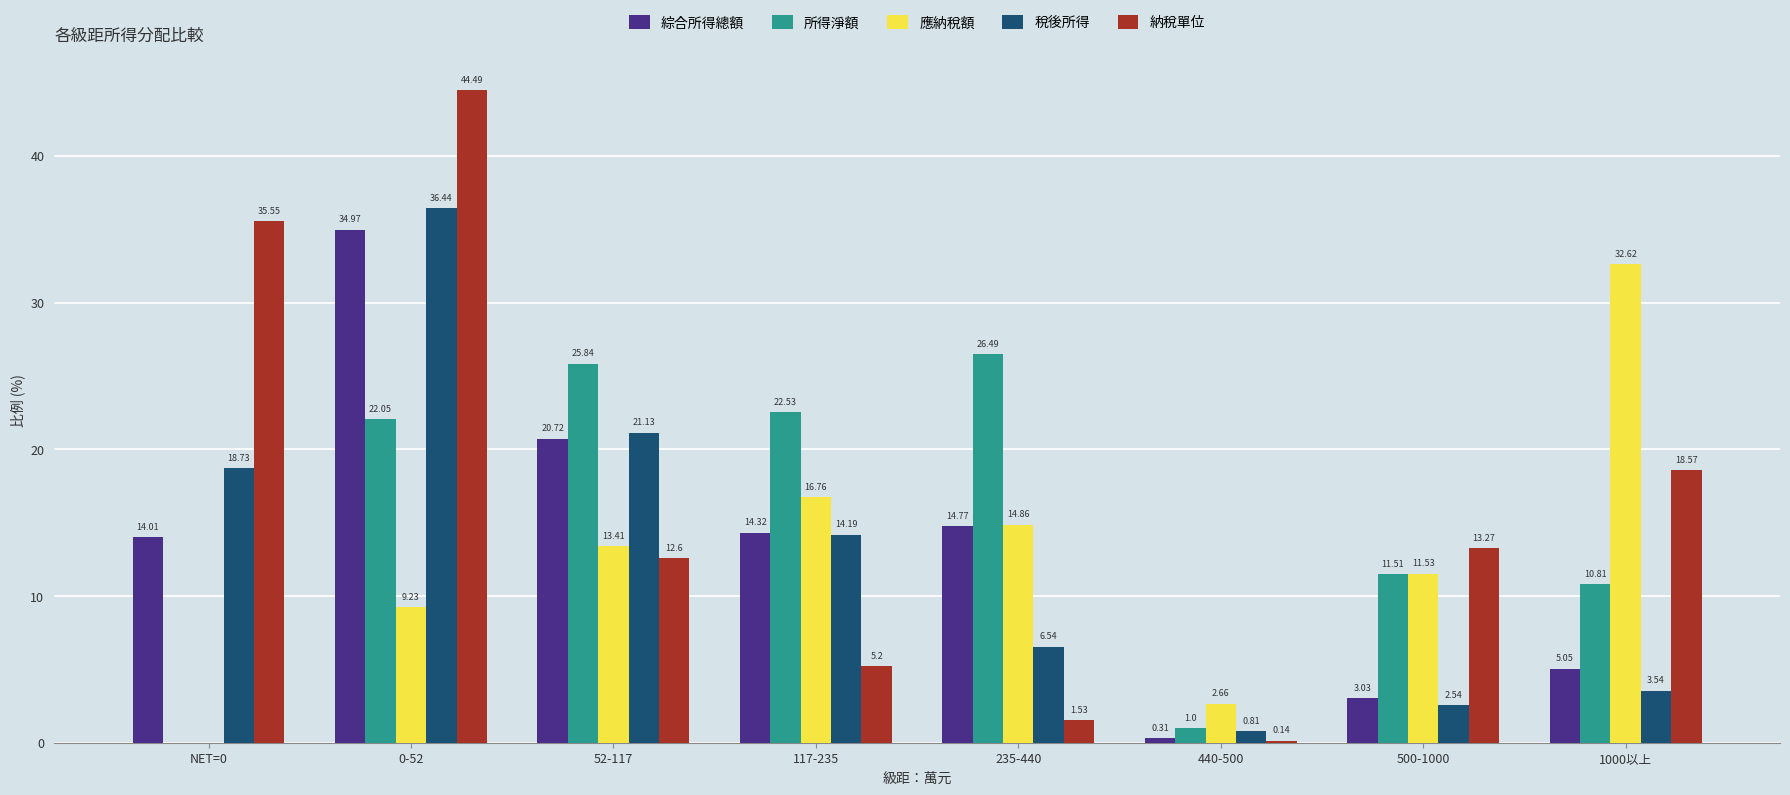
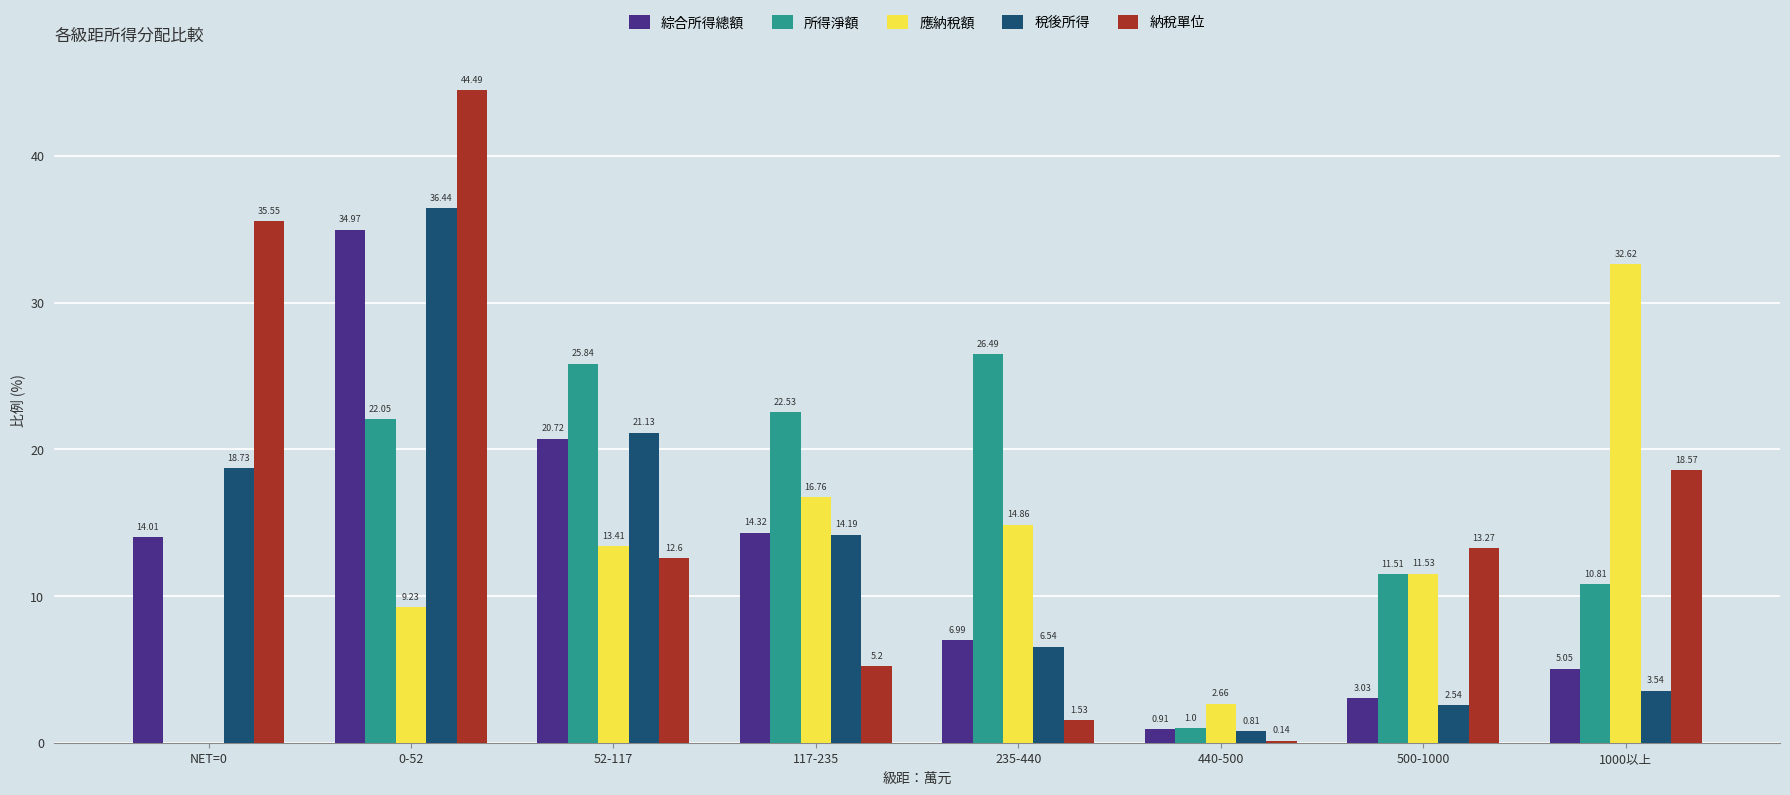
綜合所得總額, 235-440: 14.77 -> 6.99
綜合所得總額, 440-500: 0.31 -> 0.91
